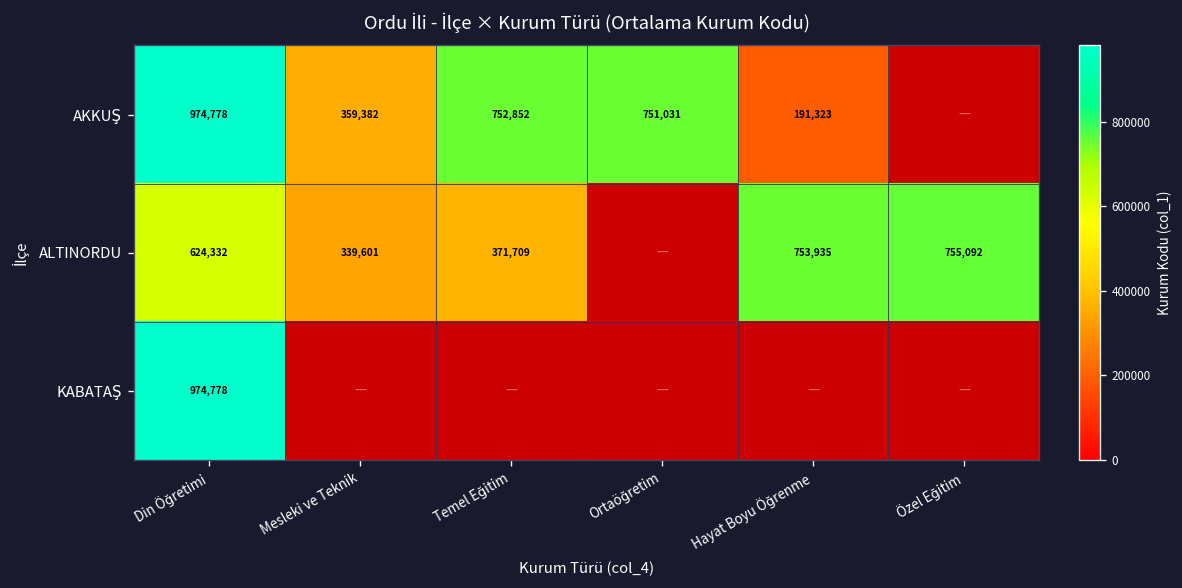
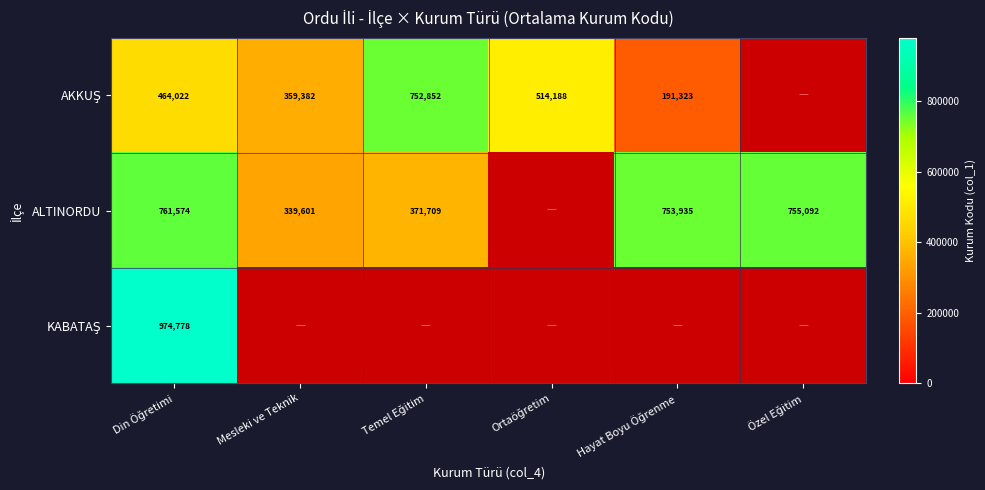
AKKUŞ, Din Öğretimi: 974,778 -> 464,022
AKKUŞ, Ortaöğretim: 751,031 -> 514,188
ALTINORDU, Din Öğretimi: 624,332 -> 761,574
